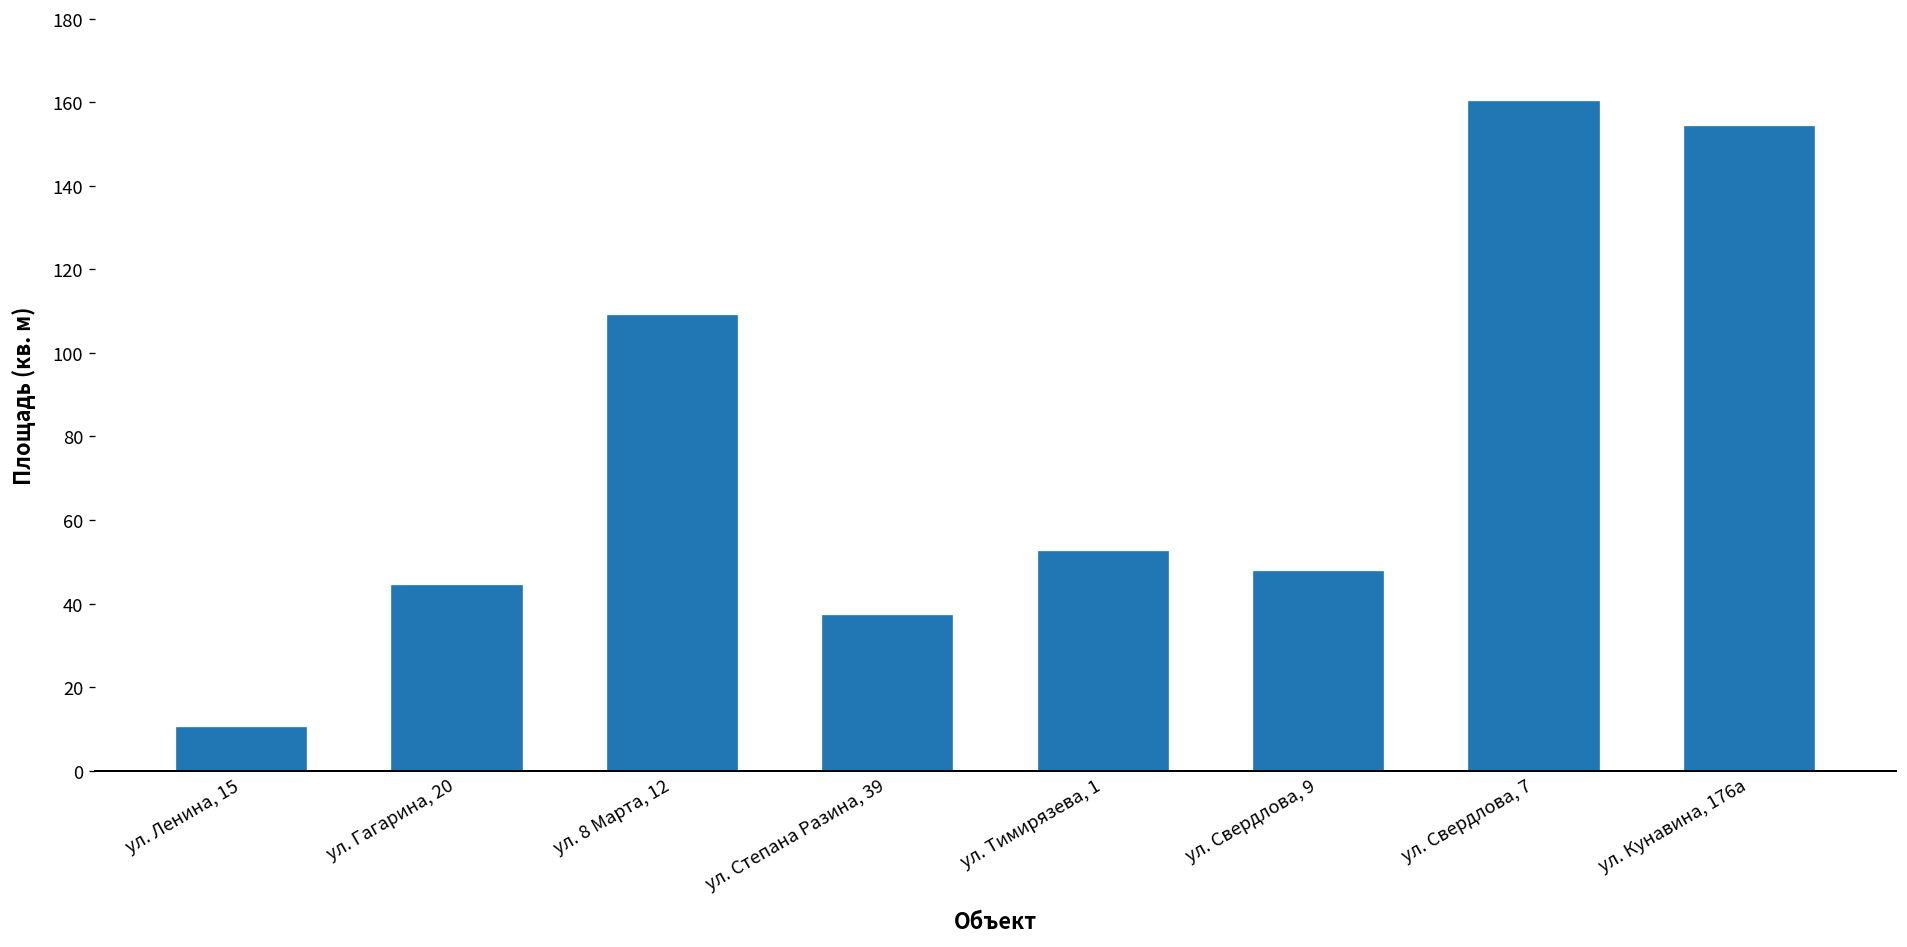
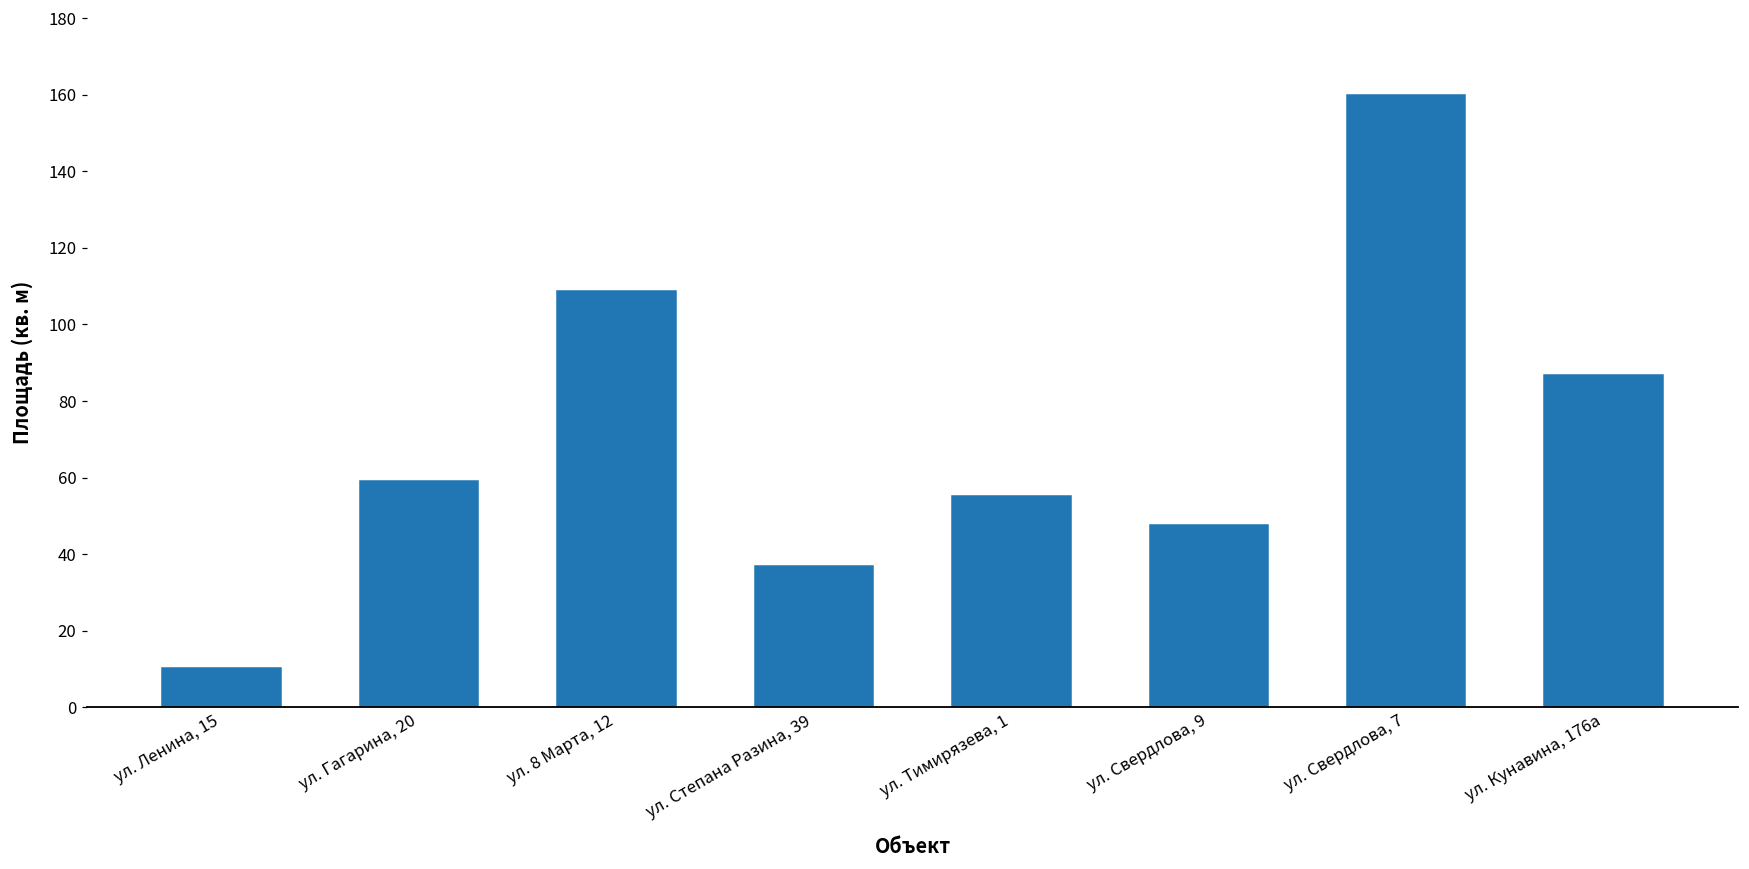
ул. Гагарина, 20: 44 -> 59
ул. Тимирязева, 1: 52 -> 55
ул. Кунавина, 176а: 154 -> 87
